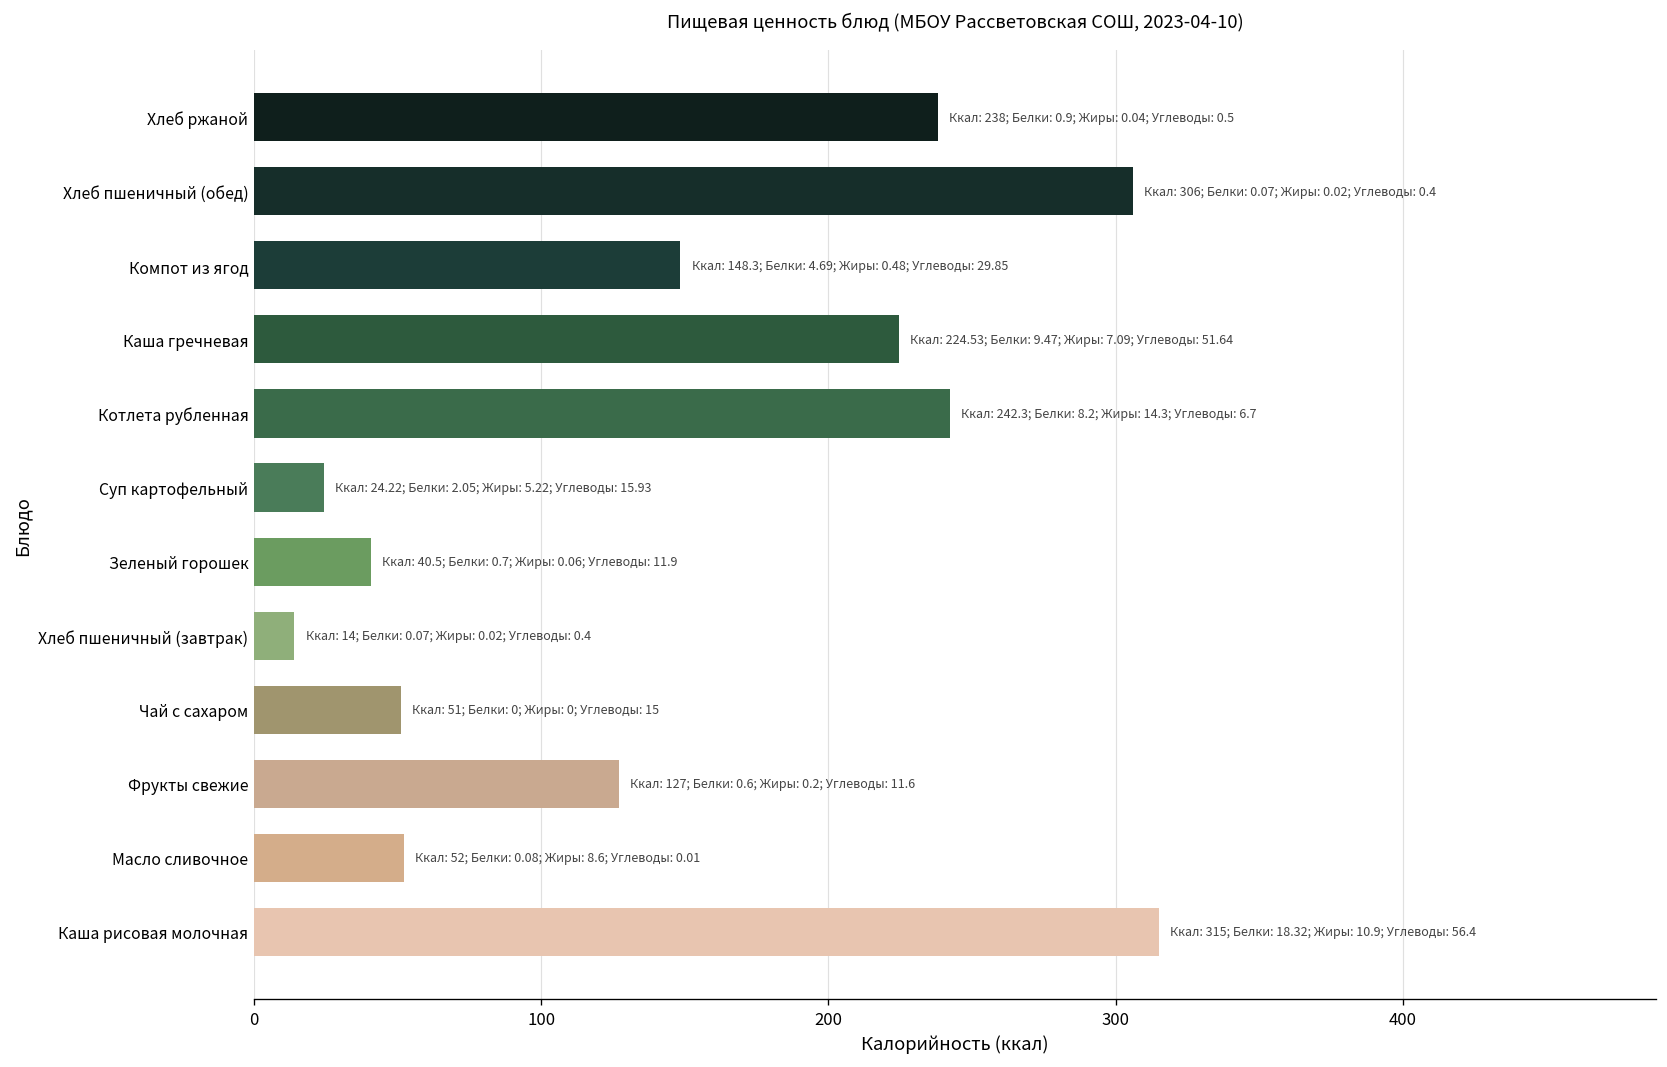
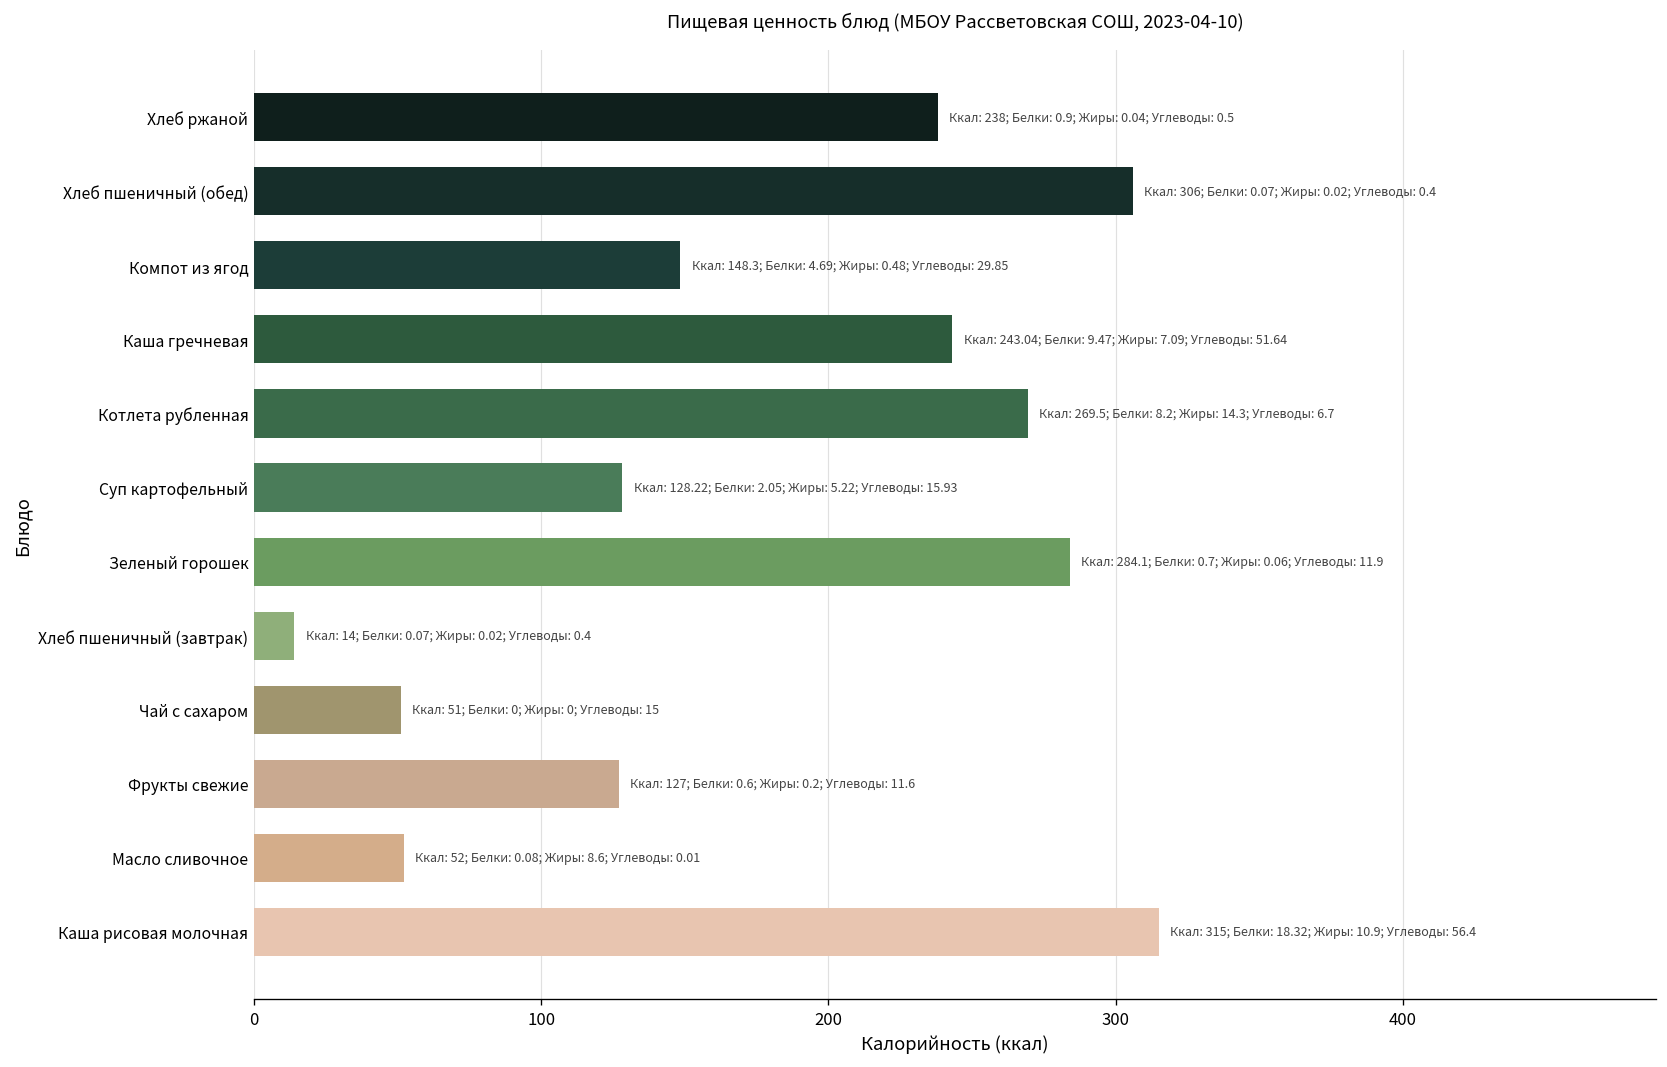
Каша гречневая: 224.53; -> 243.04;
Котлета рубленная: 242.3; -> 269.5;
Суп картофельный: 24.22; -> 128.22;
Зеленый горошек: 40.5; -> 284.1;
